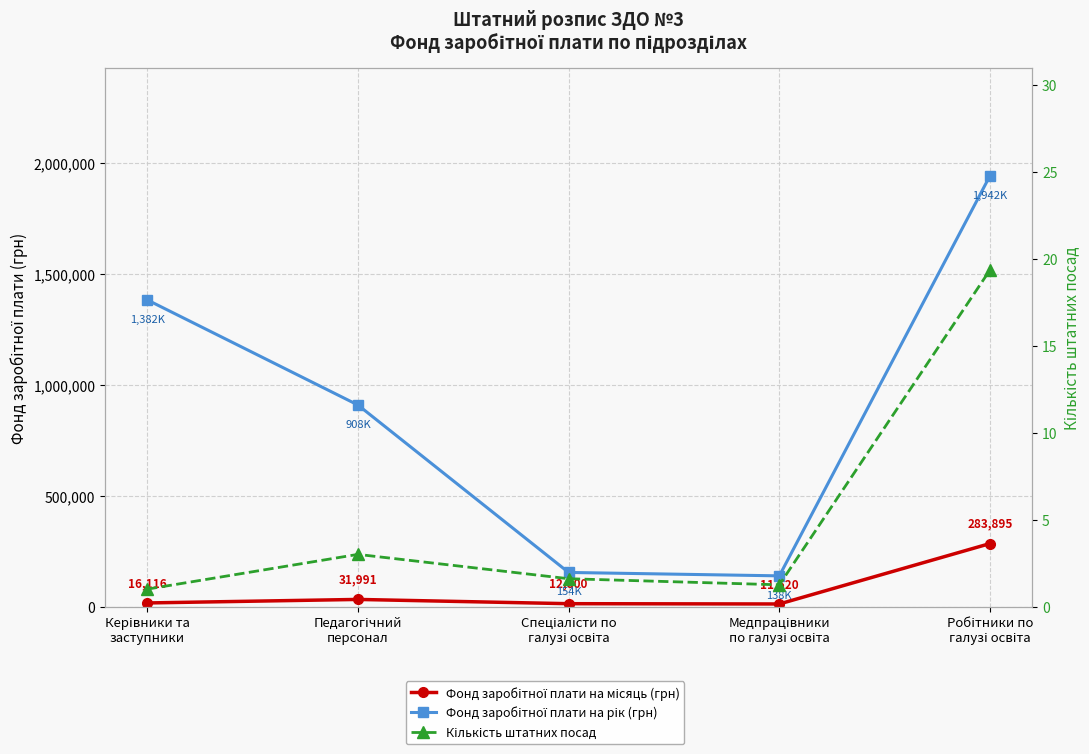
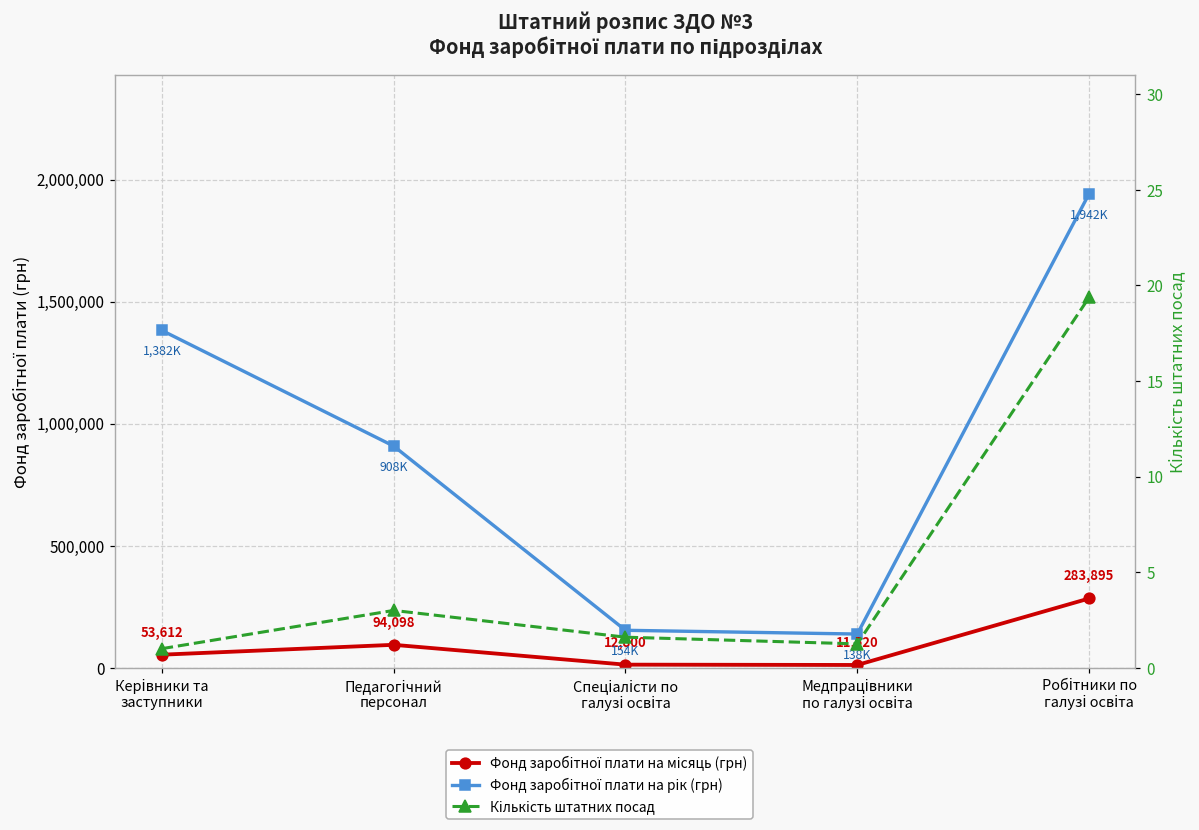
Фонд заробітної плати на місяць (грн), Керівники та заступники: 16,116 -> 53,612
Фонд заробітної плати на місяць (грн), Педагогічний персонал: 31,991 -> 94,098
